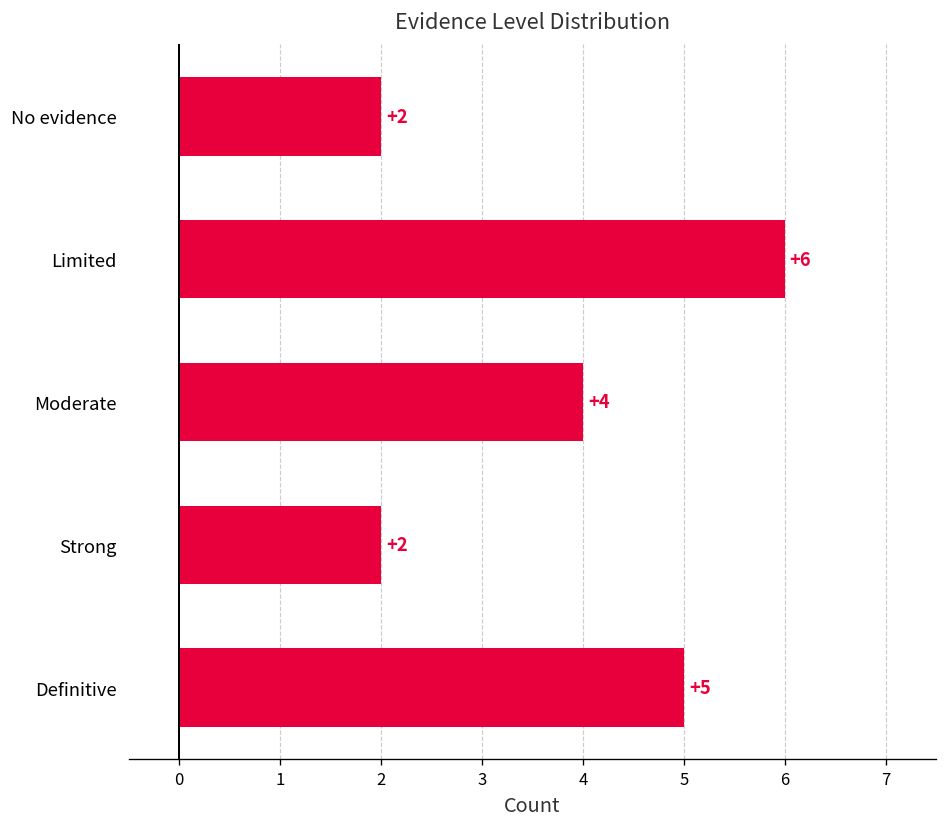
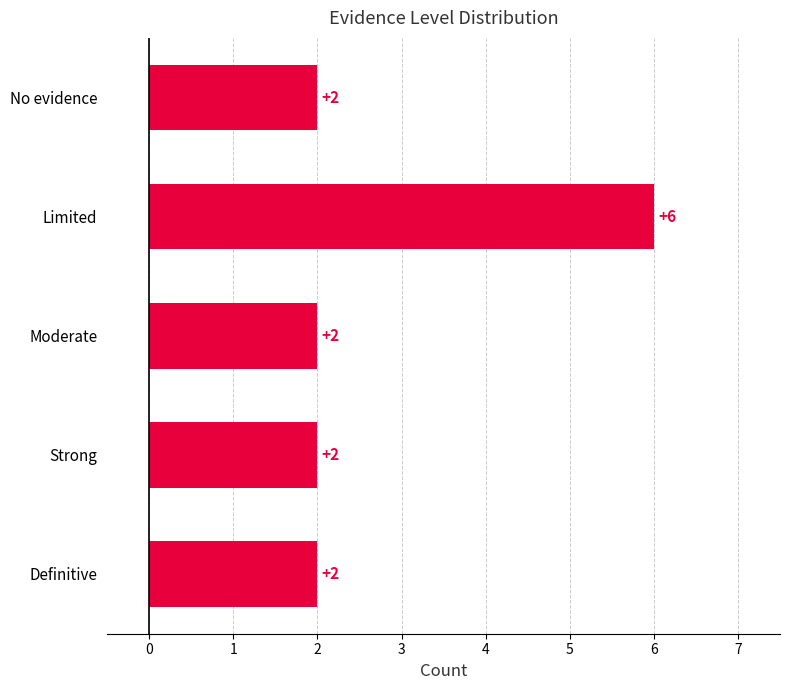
Moderate: +4 -> +2
Definitive: +5 -> +2
